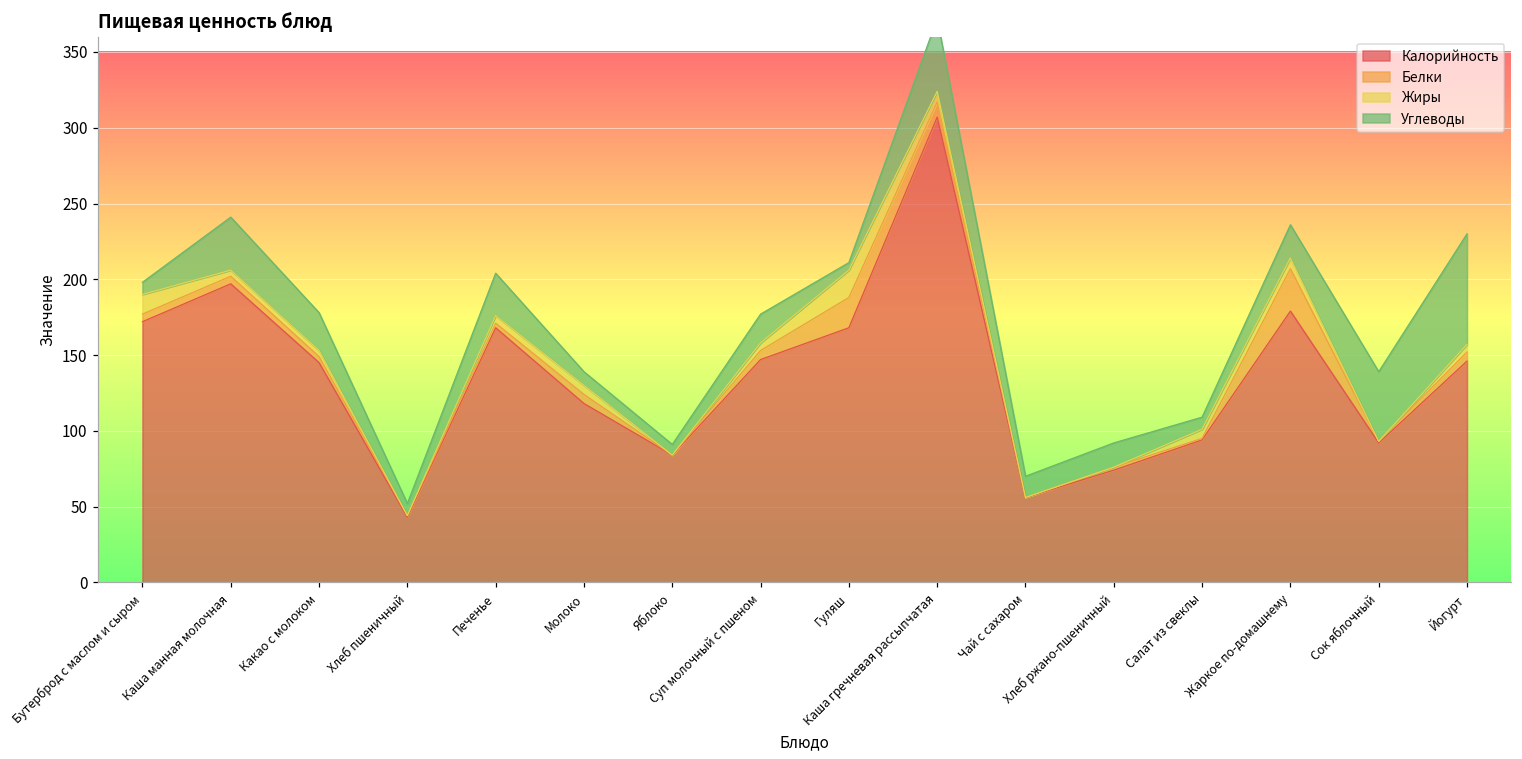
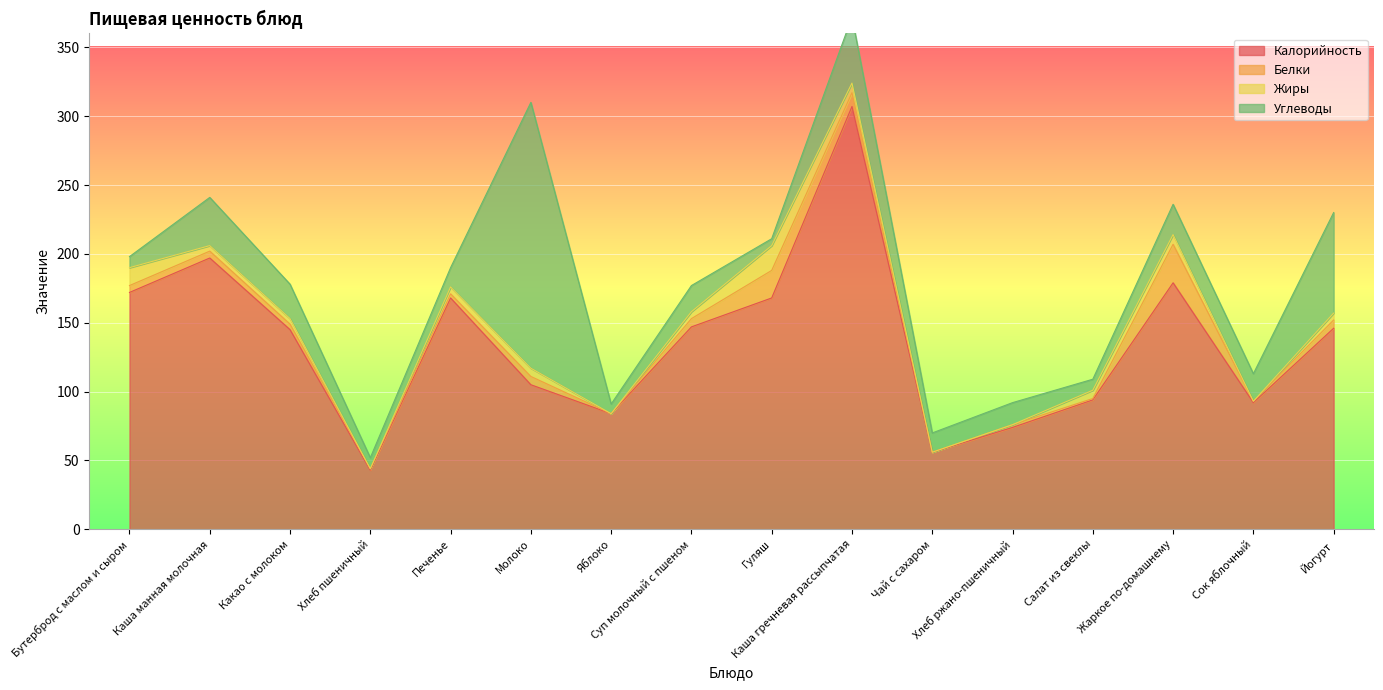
Углеводы, Печенье: 28 -> 14
Калорийность, Молоко: 118 -> 105
Углеводы, Молоко: 9 -> 193
Углеводы, Сок яблочный: 46 -> 20
